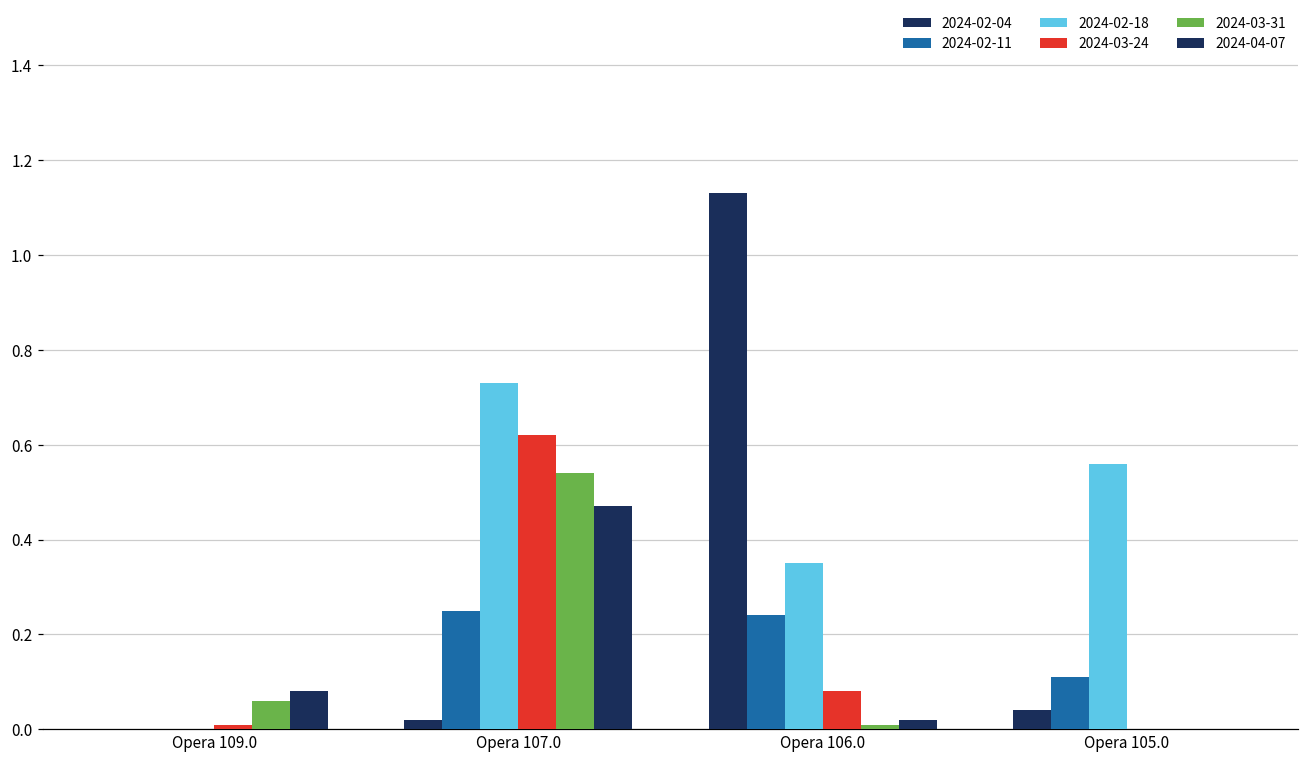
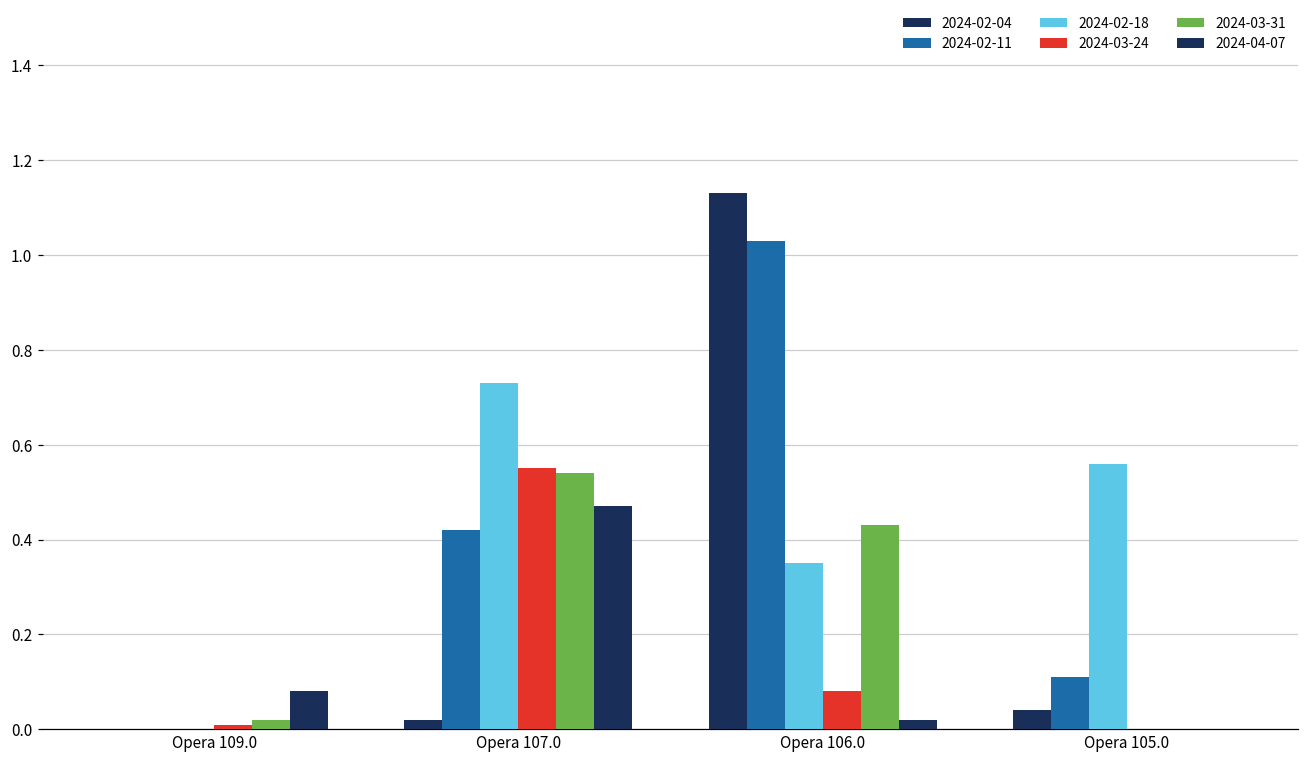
2024-03-31, Opera 109.0: 0.06 -> 0.02
2024-02-11, Opera 107.0: 0.25 -> 0.42
2024-03-24, Opera 107.0: 0.62 -> 0.55
2024-02-11, Opera 106.0: 0.24 -> 1.03
2024-03-31, Opera 106.0: 0.01 -> 0.43
